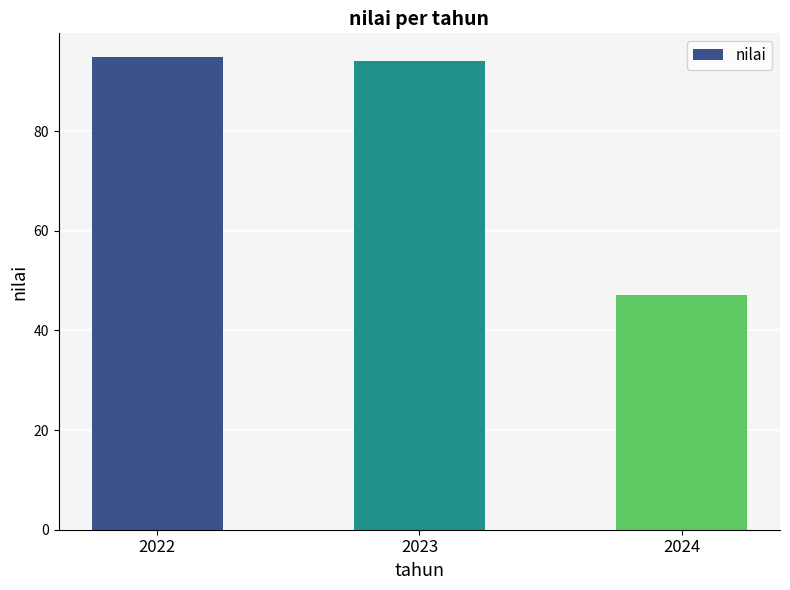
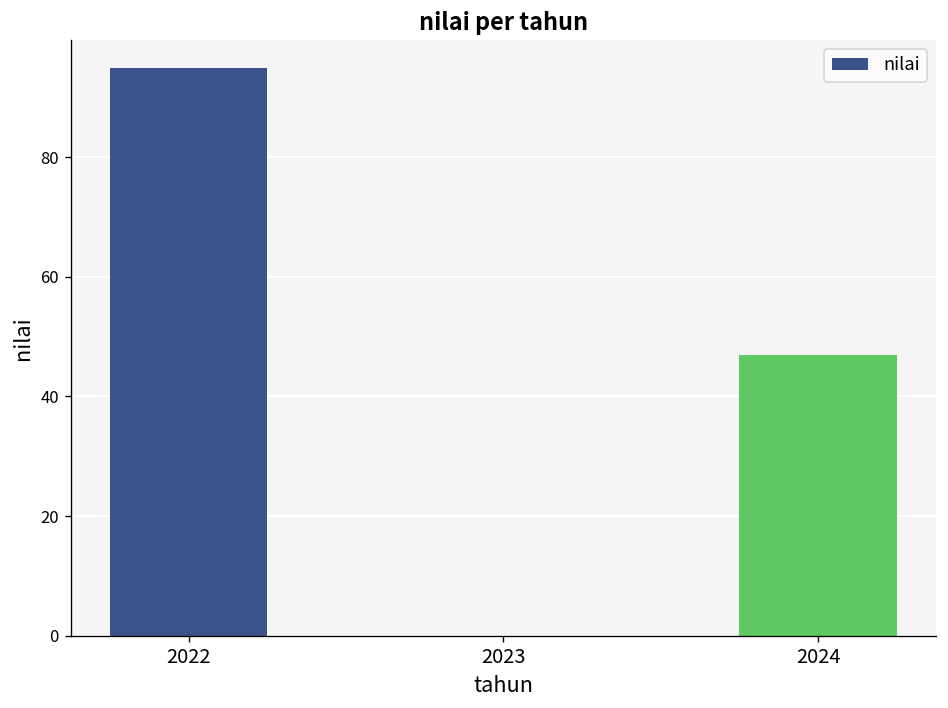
2023: 94 -> 0
